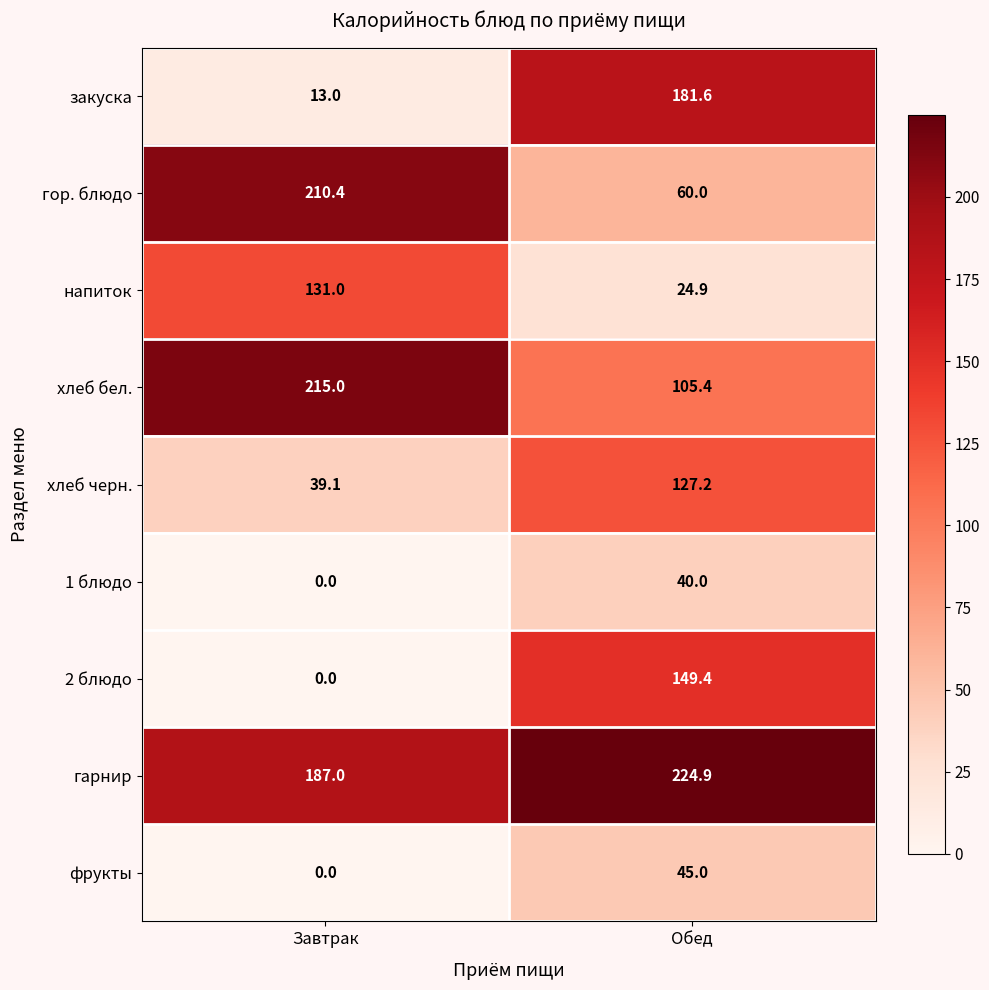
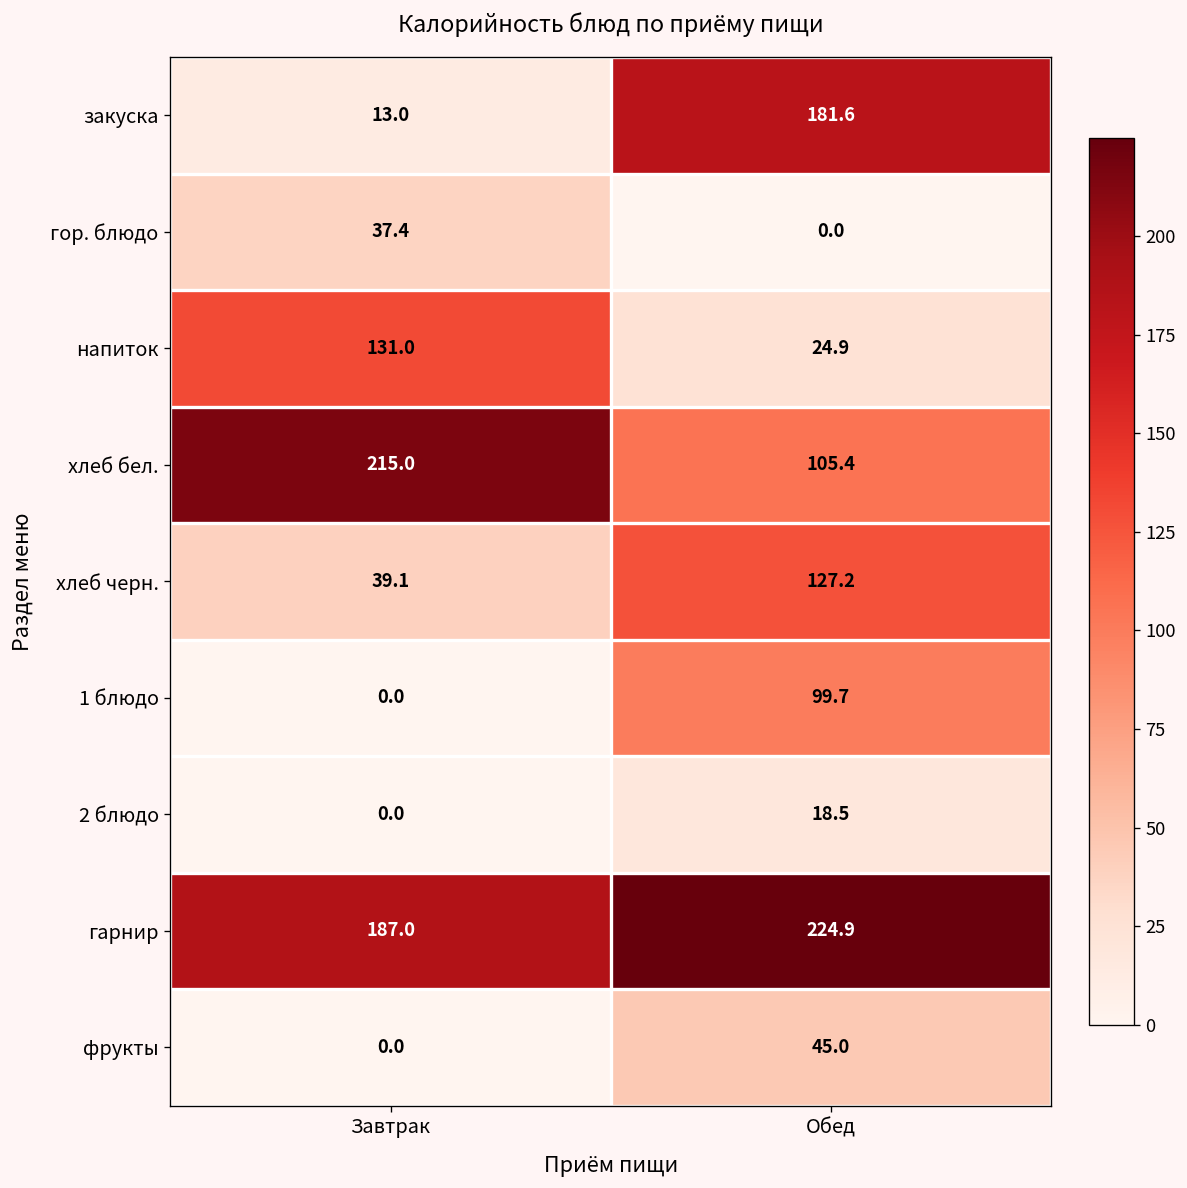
гор. блюдо, Завтрак: 210.4 -> 37.4
гор. блюдо, Обед: 60.0 -> 0.0
1 блюдо, Обед: 40.0 -> 99.7
2 блюдо, Обед: 149.4 -> 18.5
